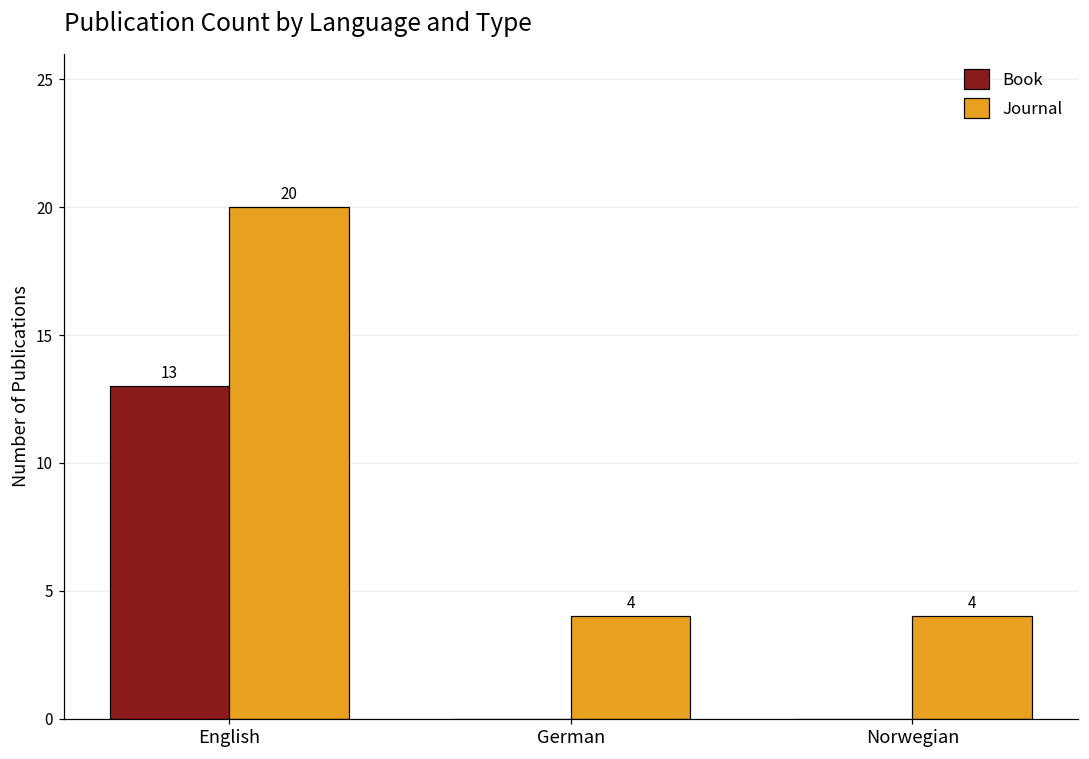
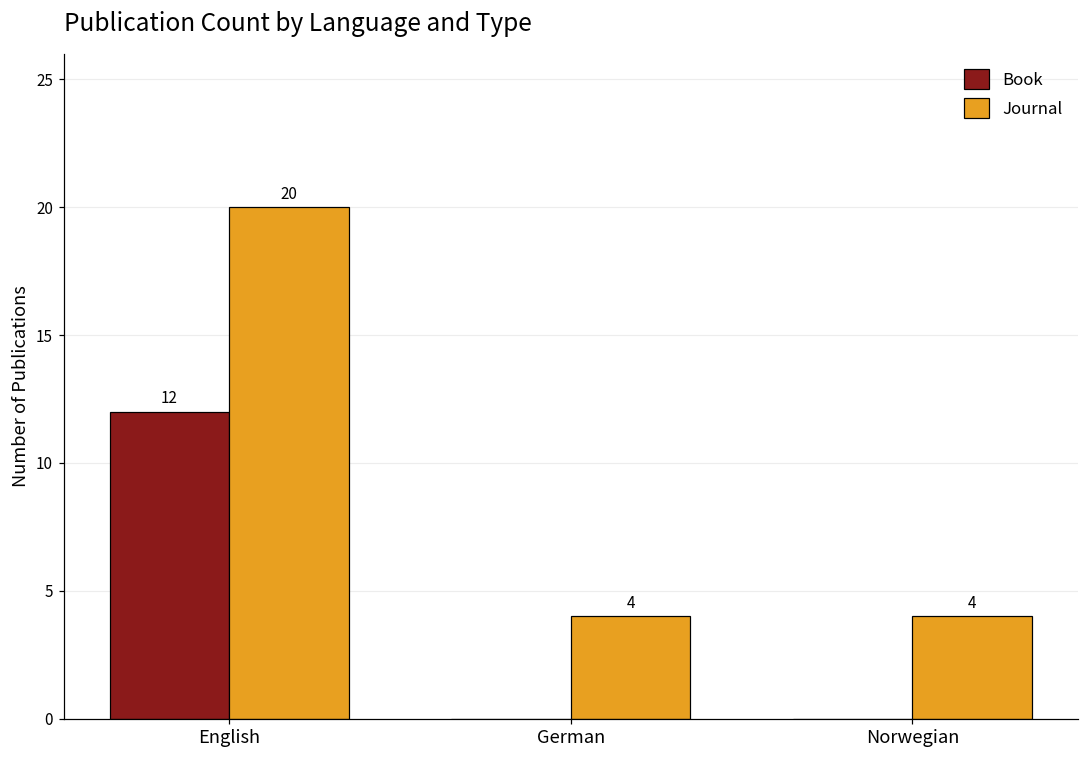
Book, English: 13 -> 12
